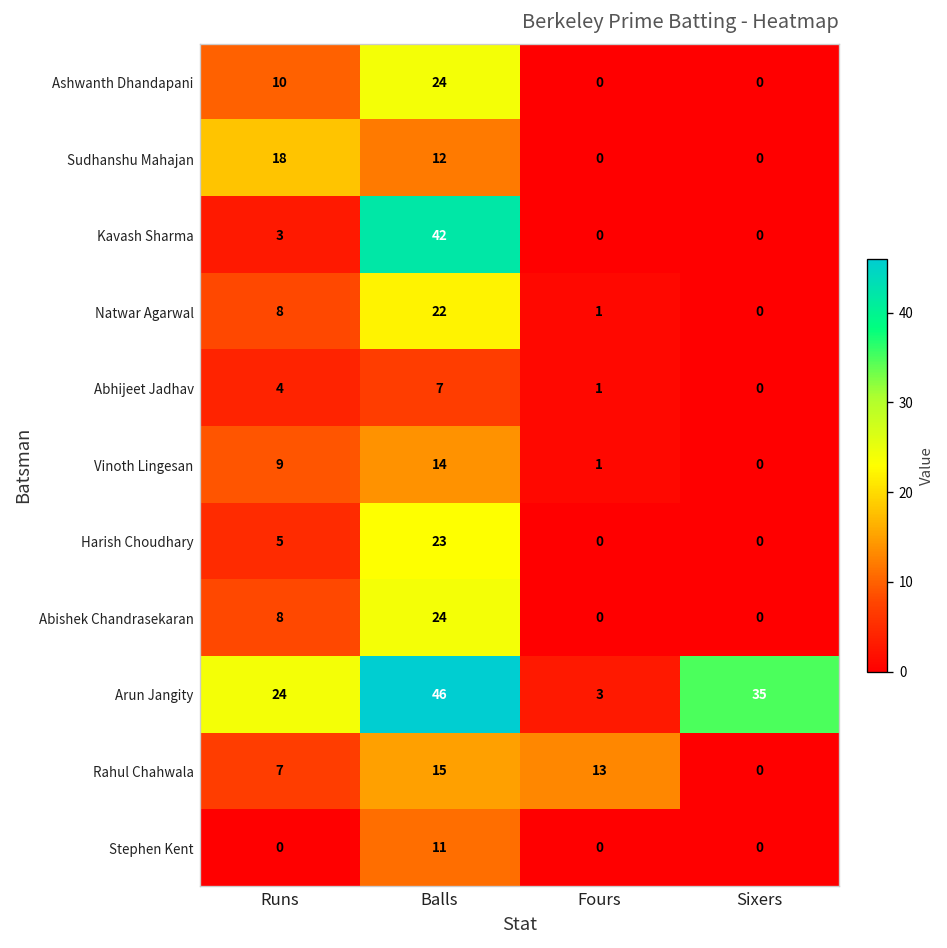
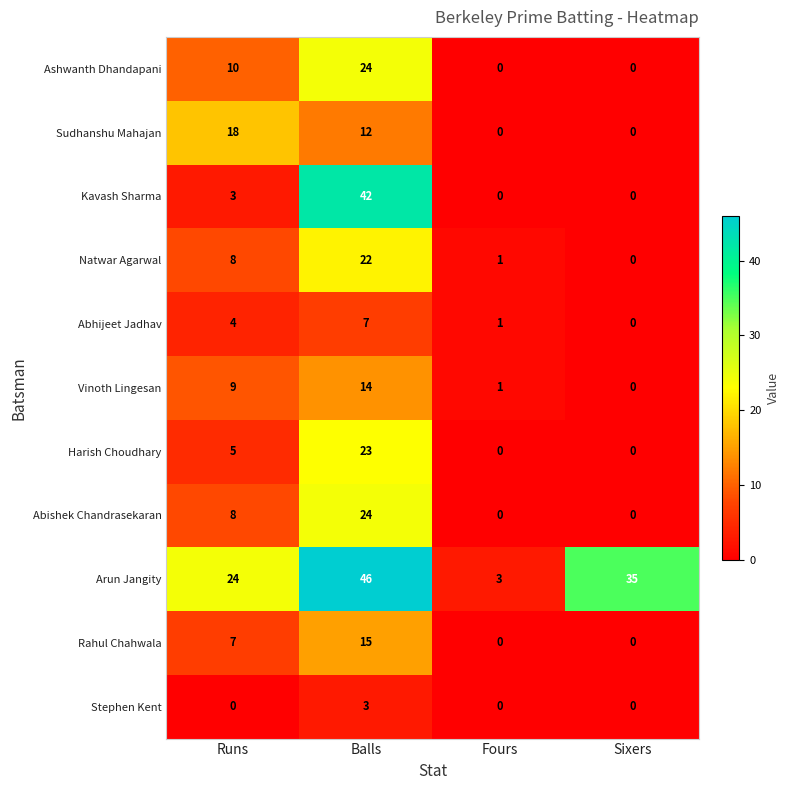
Rahul Chahwala, Fours: 13 -> 0
Stephen Kent, Balls: 11 -> 3
